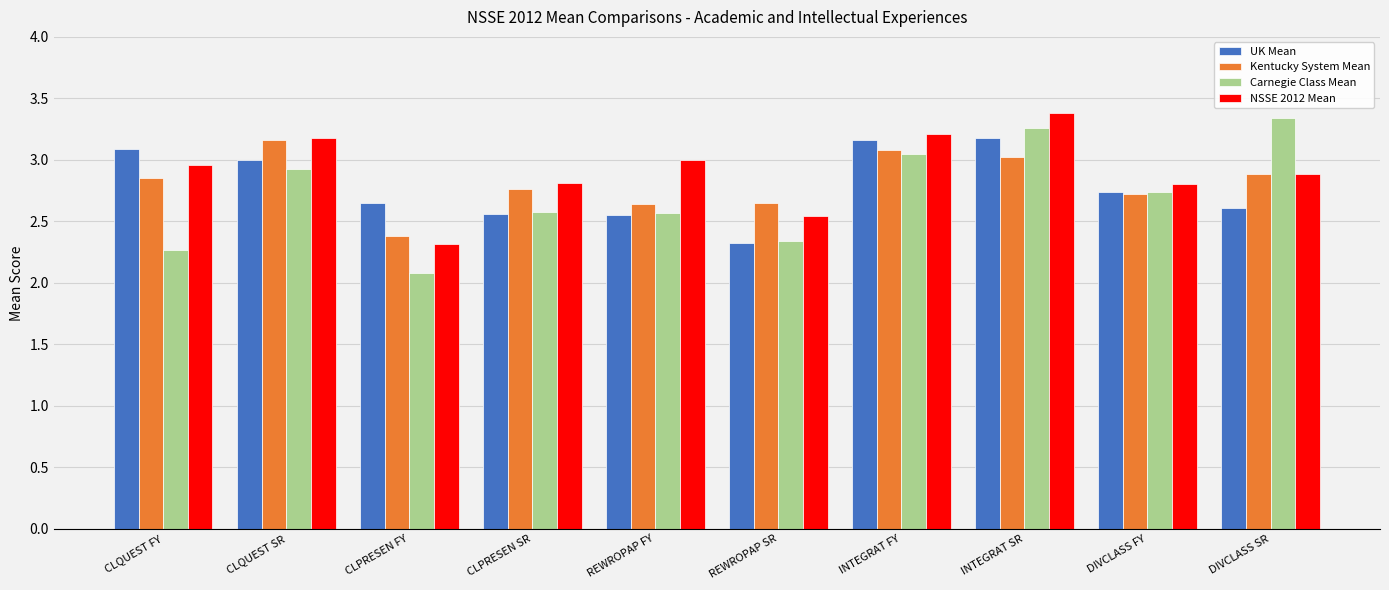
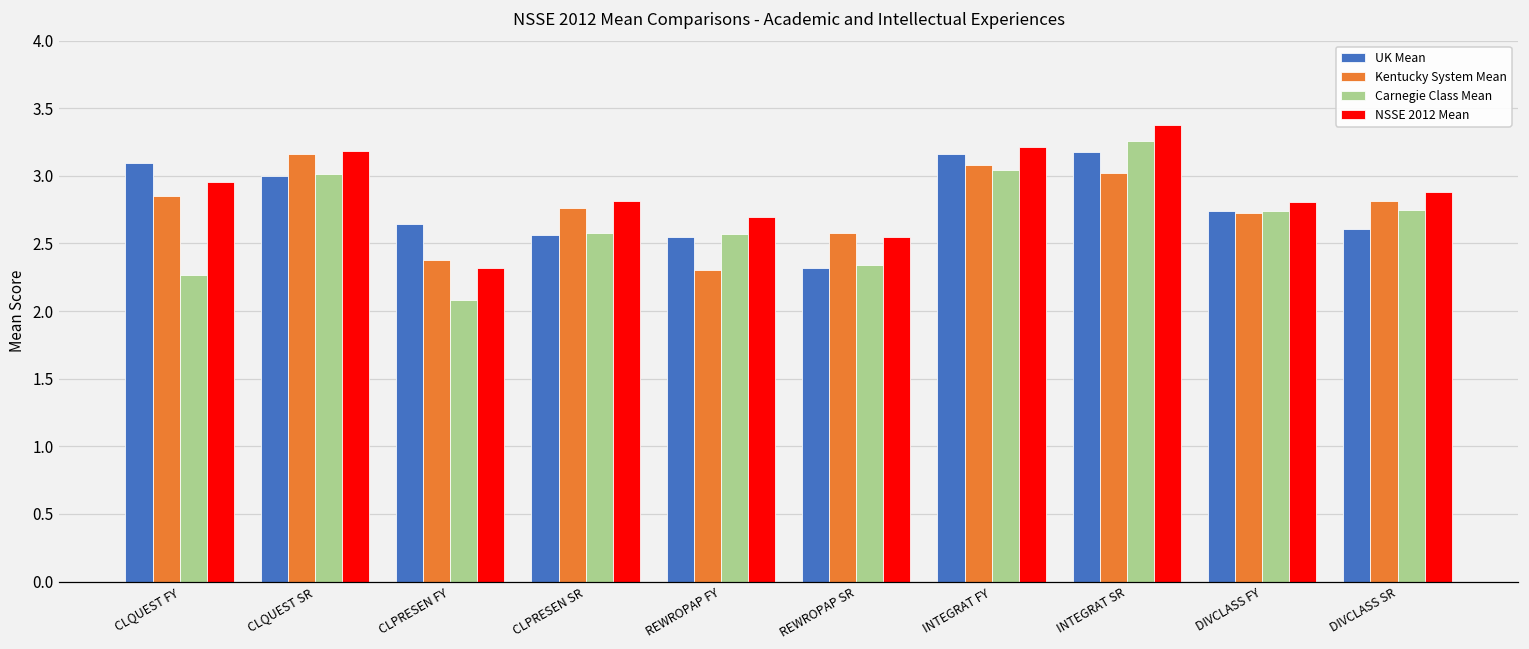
Carnegie Class Mean, CLQUEST SR: 2.93 -> 3.01
Kentucky System Mean, REWROPAP FY: 2.64 -> 2.30
NSSE 2012 Mean, REWROPAP FY: 3.00 -> 2.70
Kentucky System Mean, REWROPAP SR: 2.65 -> 2.57
Kentucky System Mean, DIVCLASS SR: 2.88 -> 2.82
Carnegie Class Mean, DIVCLASS SR: 3.34 -> 2.75
